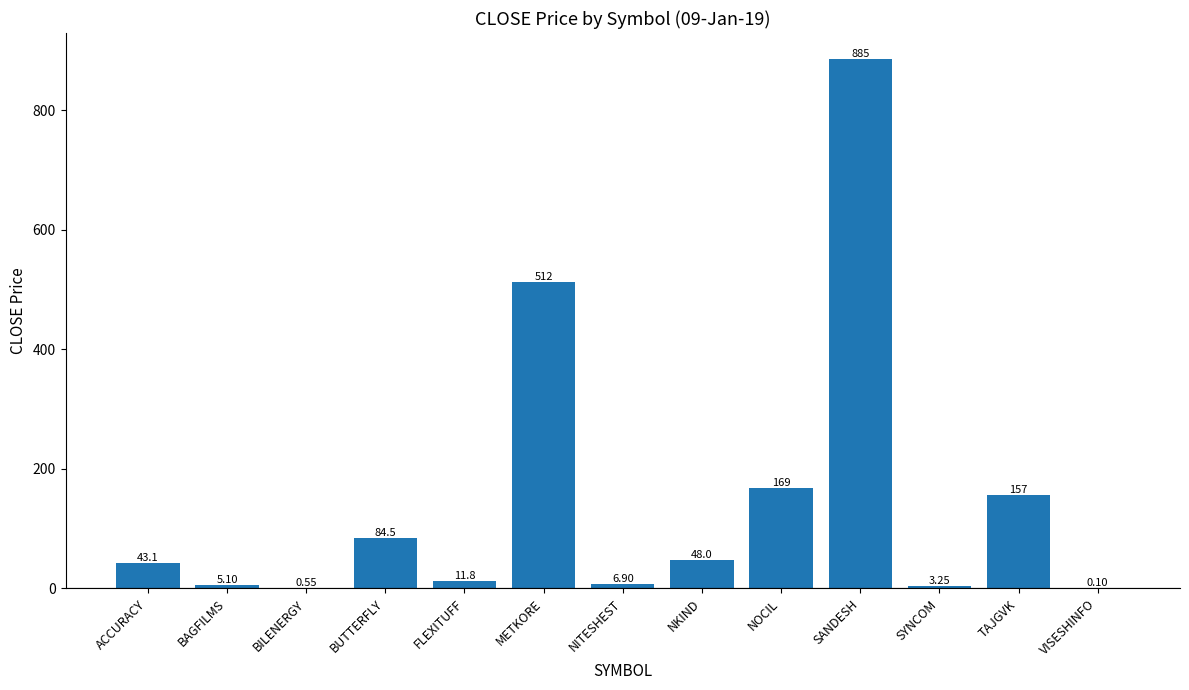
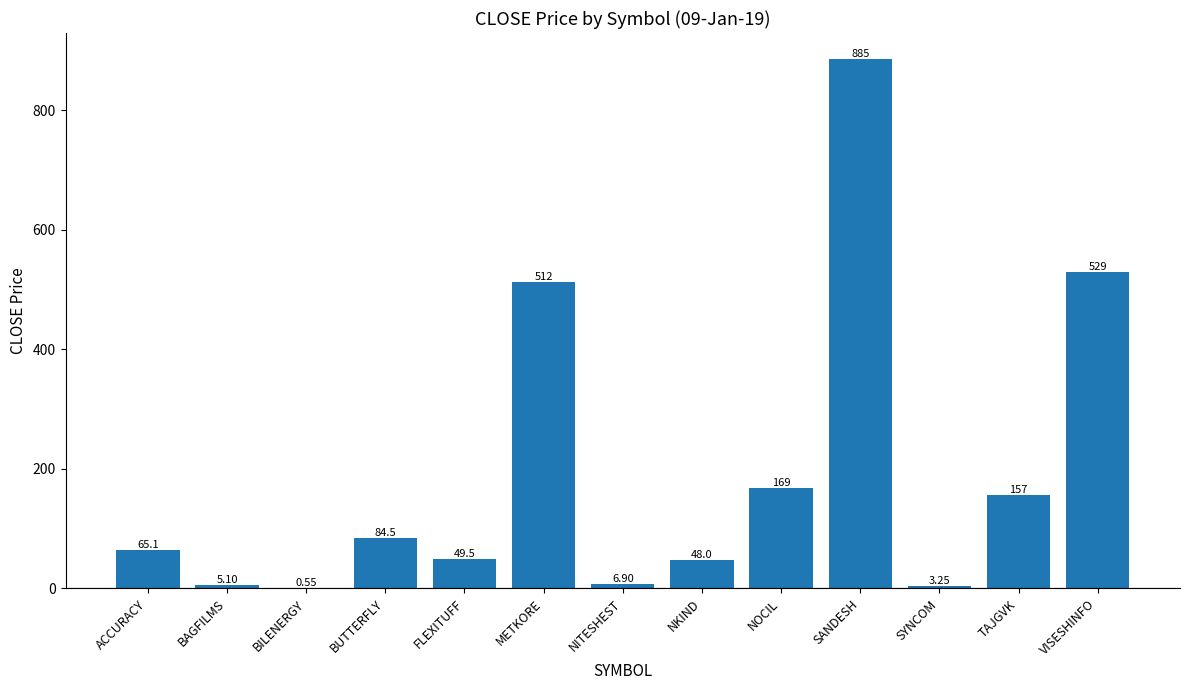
ACCURACY: 43.1 -> 65.1
FLEXITUFF: 11.8 -> 49.5
VISESHINFO: 0.10 -> 529
